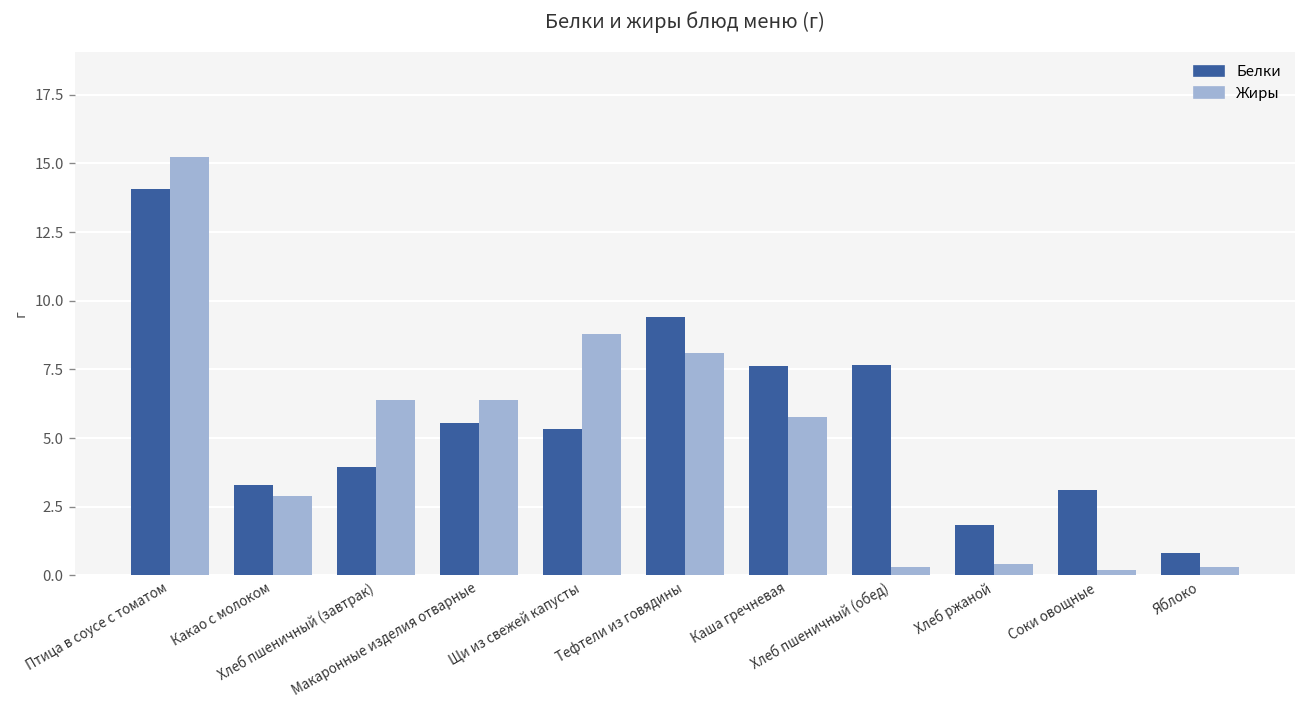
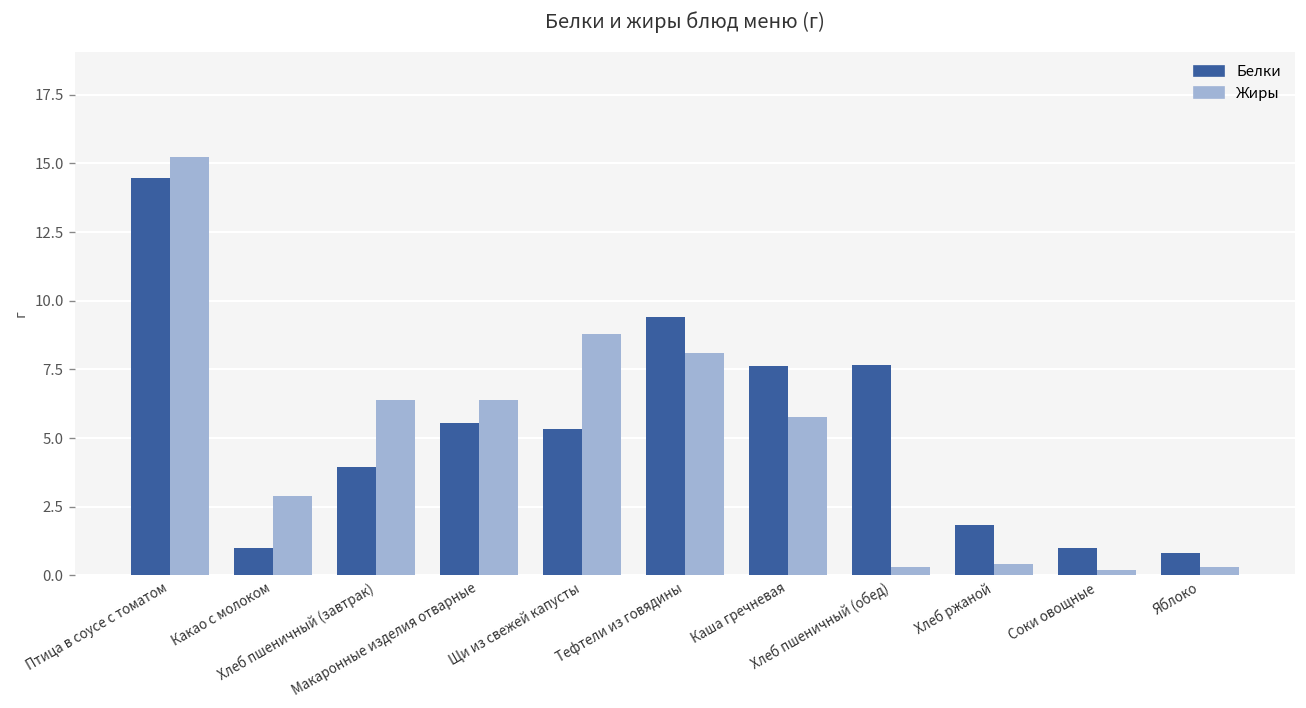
Белки, Птица в соусе с томатом: 14.1 -> 14.5
Белки, Какао с молоком: 3.3 -> 1.0
Белки, Соки овощные: 3.1 -> 1.0
